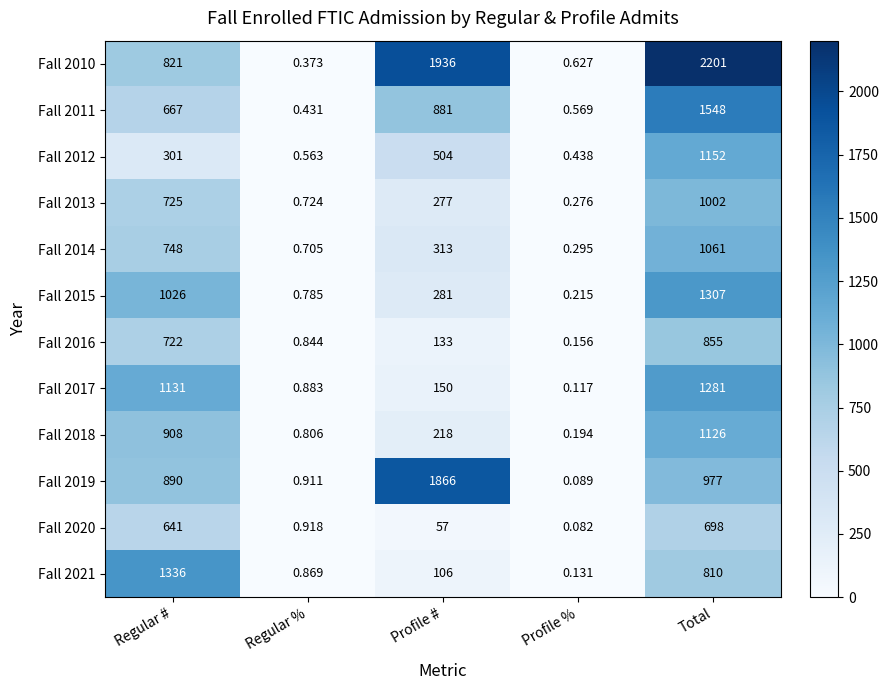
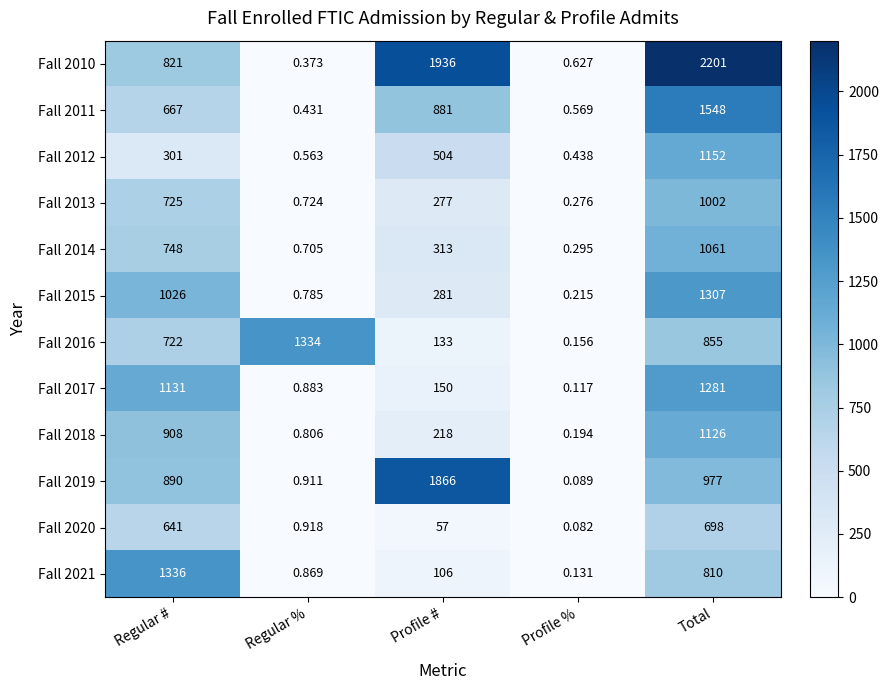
Fall 2016, Regular %: 0.844 -> 1334
